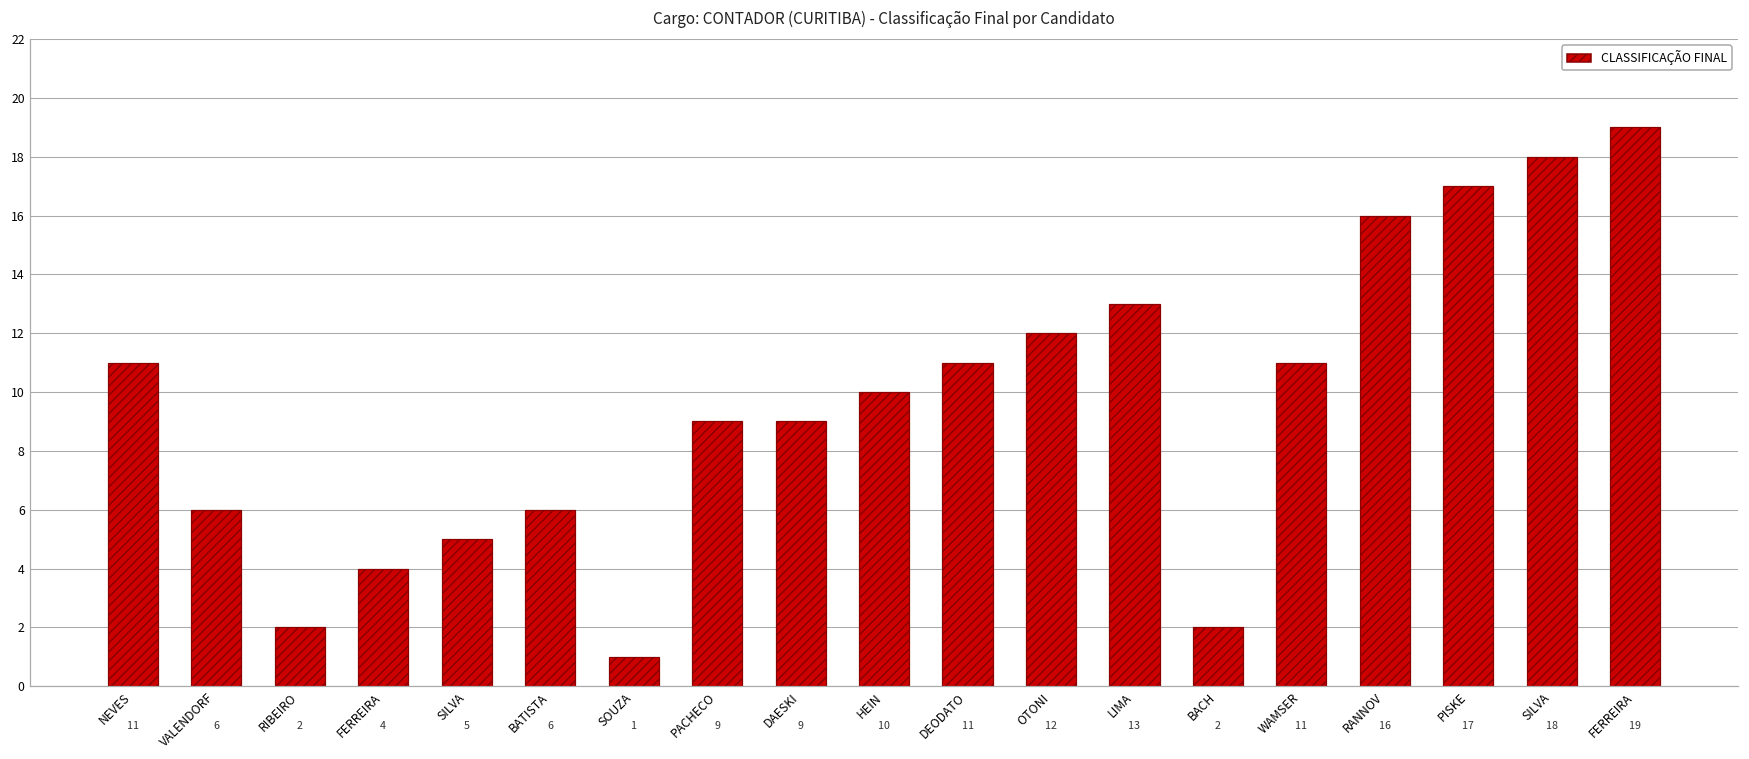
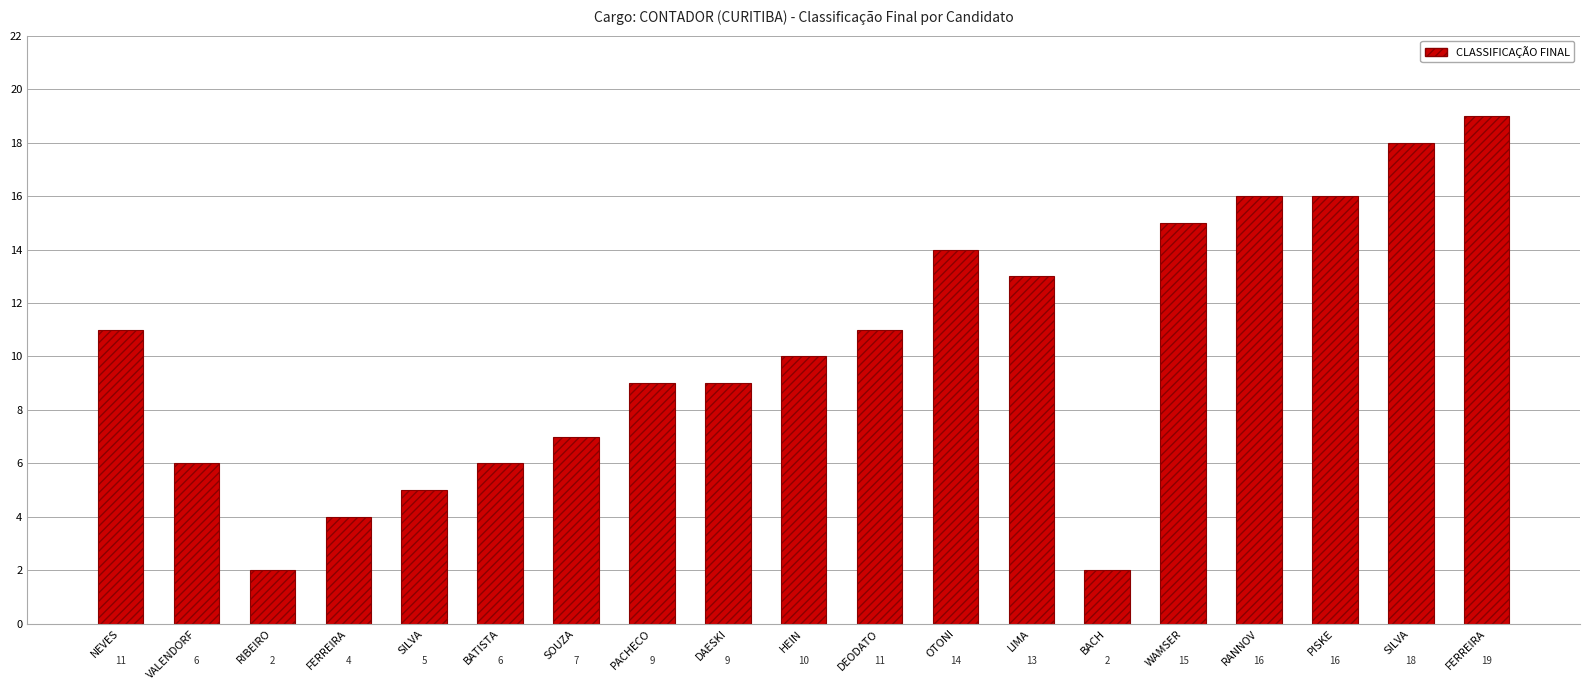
SOUZA: 1 -> 7
OTONI: 12 -> 14
WAMSER: 11 -> 15
PISKE: 17 -> 16
